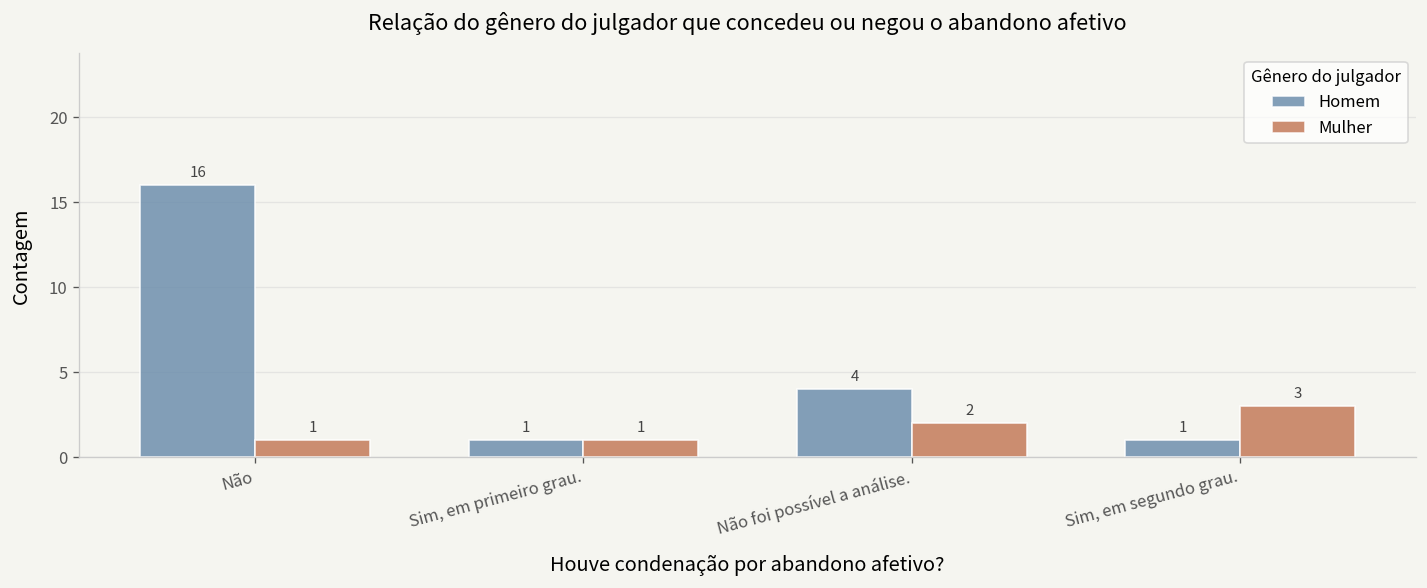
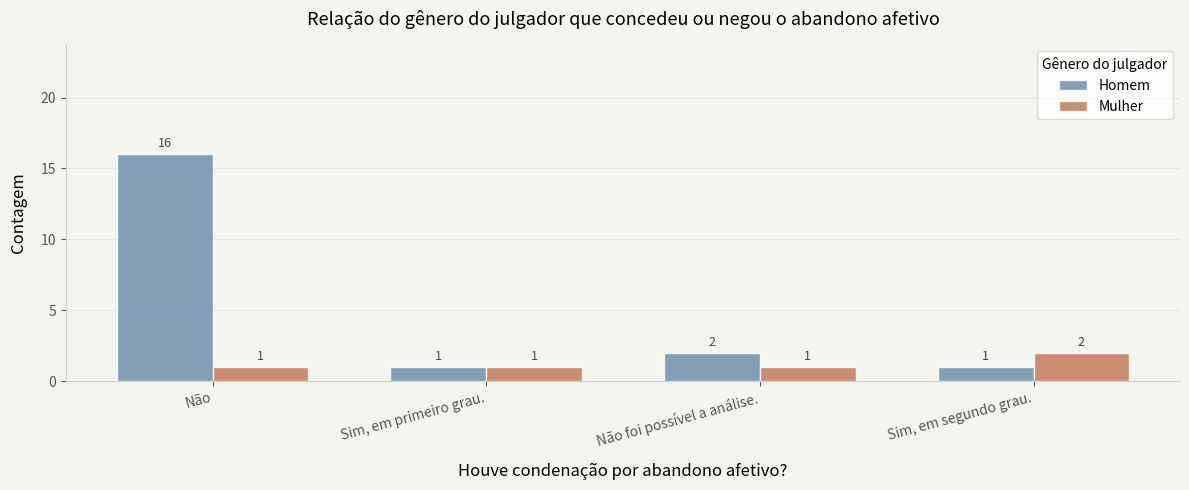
Homem, Não foi possível a análise.: 4 -> 2
Mulher, Não foi possível a análise.: 2 -> 1
Mulher, Sim, em segundo grau.: 3 -> 2
